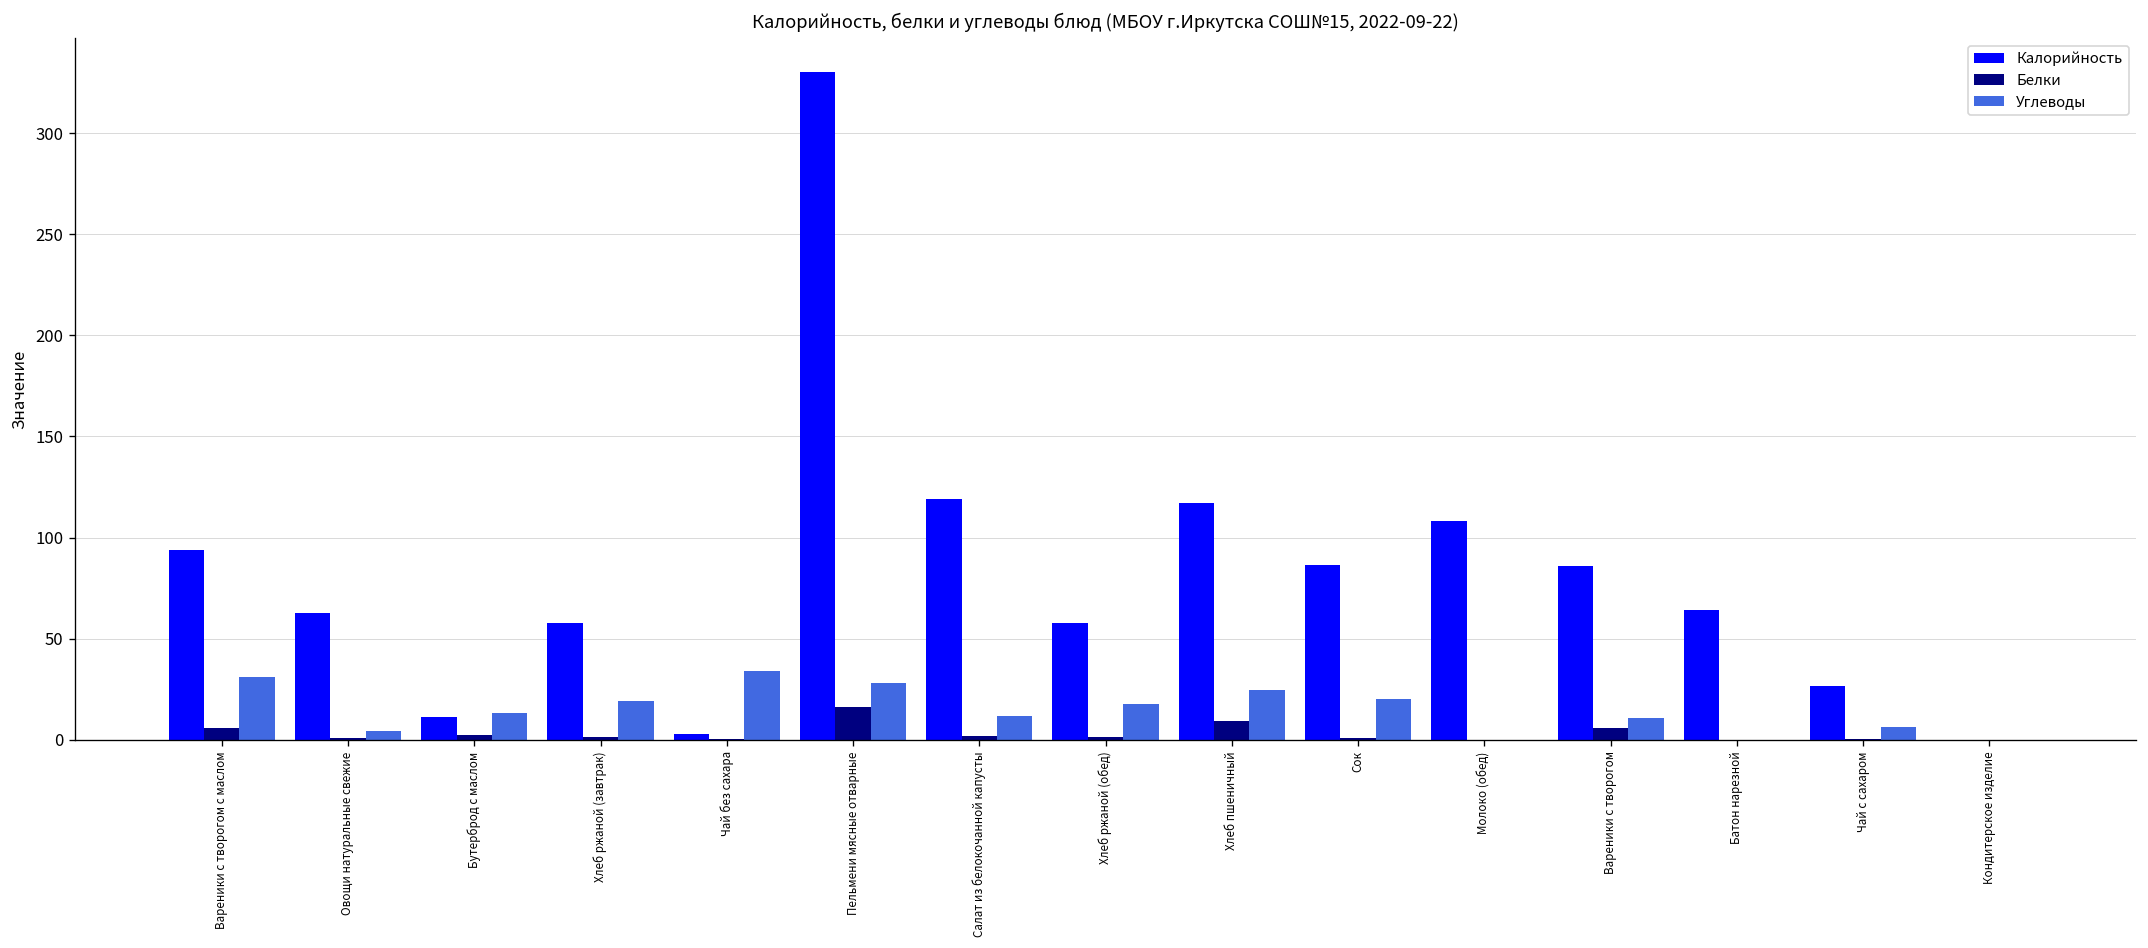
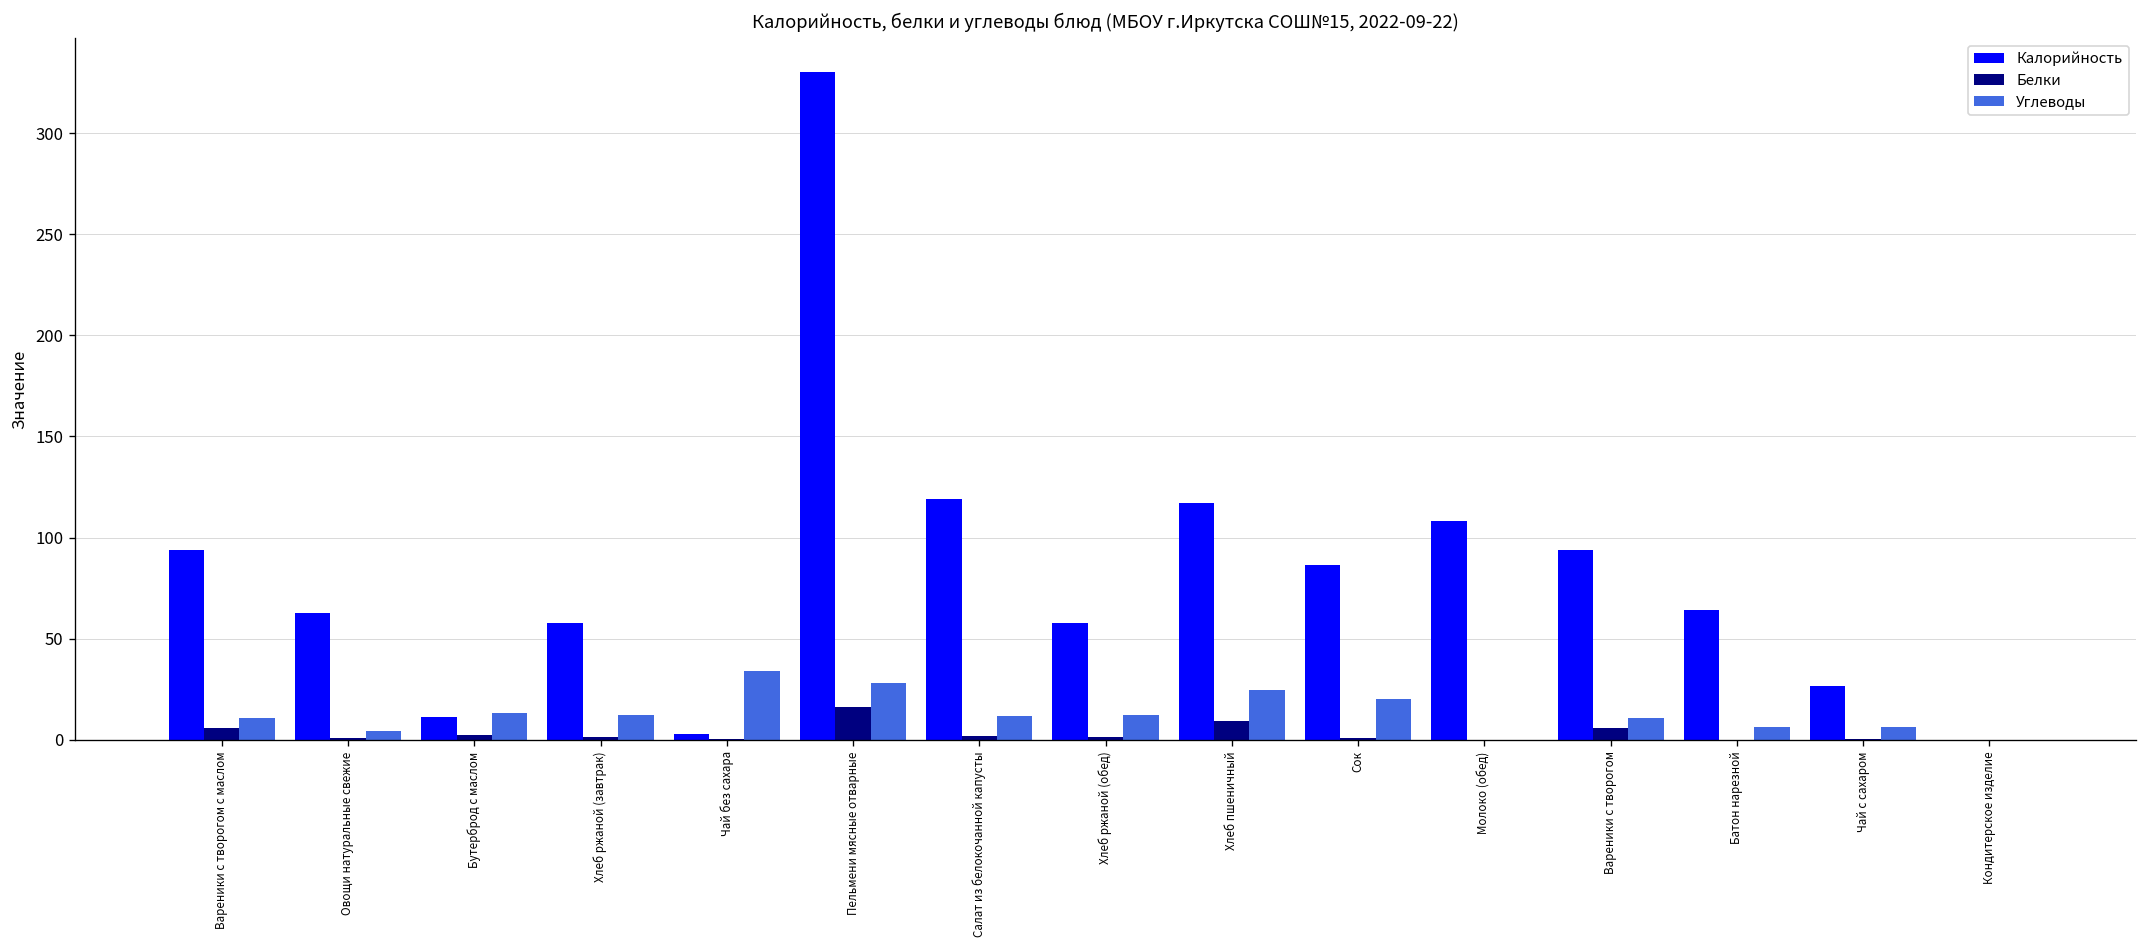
Углеводы, Вареники с творогом с маслом: 31 -> 11
Углеводы, Хлеб ржаной (завтрак): 19 -> 12
Углеводы, Хлеб ржаной (обед): 18 -> 12
Калорийность, Вареники с творогом: 86 -> 94
Углеводы, Батон нарезной: 0 -> 6
